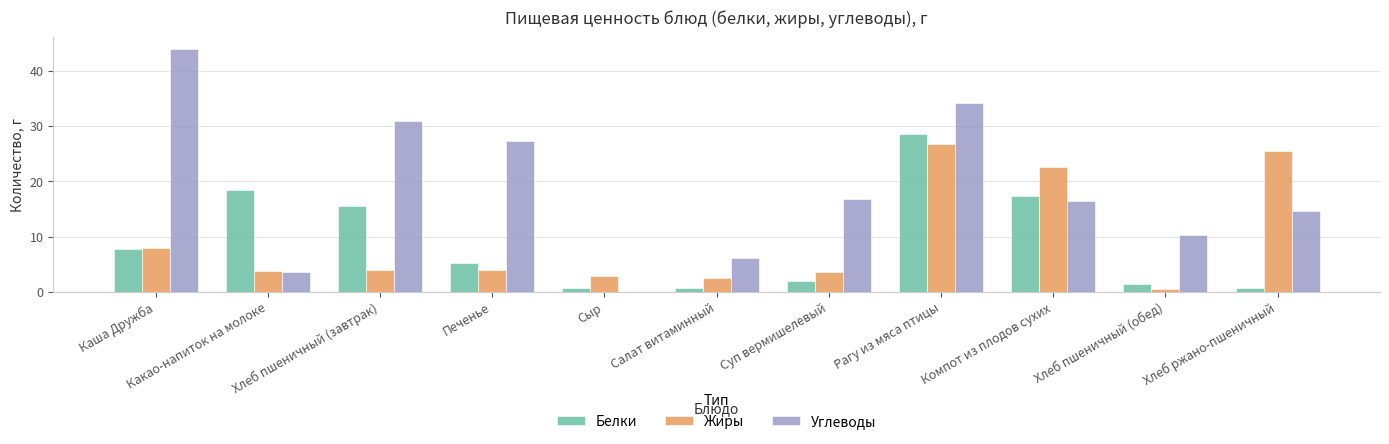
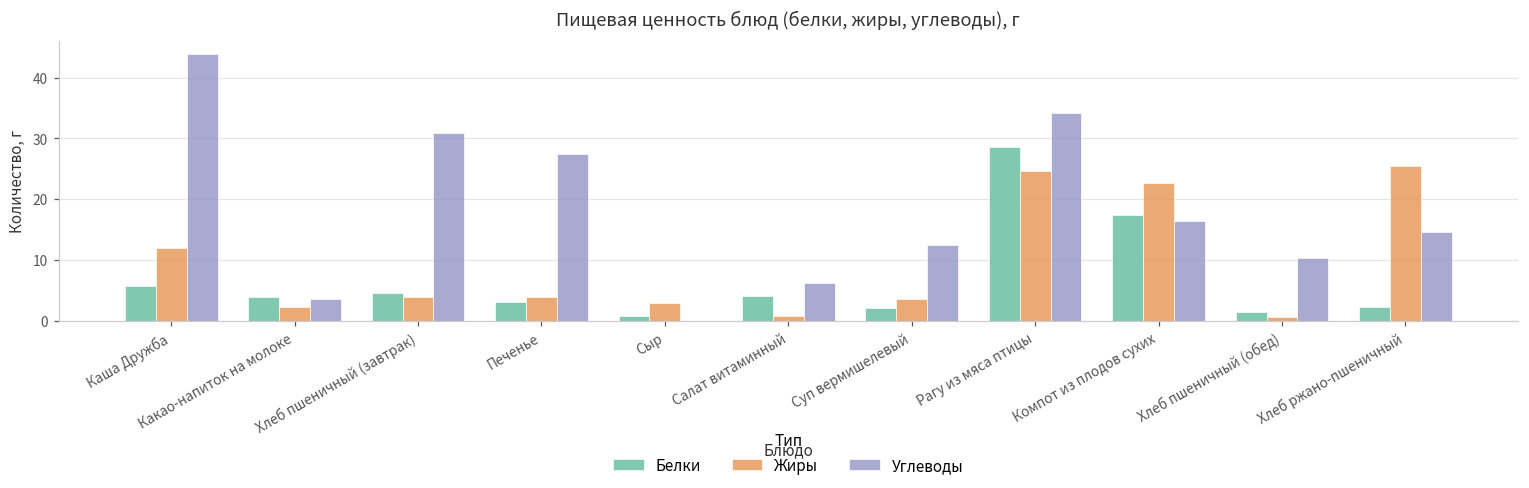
Белки, Каша Дружба: 8 -> 6
Жиры, Каша Дружба: 8 -> 12
Белки, Какао-напиток на молоке: 18 -> 4
Жиры, Какао-напиток на молоке: 4 -> 2
Белки, Хлеб пшеничный (завтрак): 16 -> 5
Белки, Печенье: 5 -> 3
Белки, Салат витаминный: 1 -> 4
Жиры, Салат витаминный: 2 -> 1
Углеводы, Суп вермишелевый: 17 -> 13
Жиры, Рагу из мяса птицы: 27 -> 25
Белки, Хлеб ржано-пшеничный: 1 -> 2
